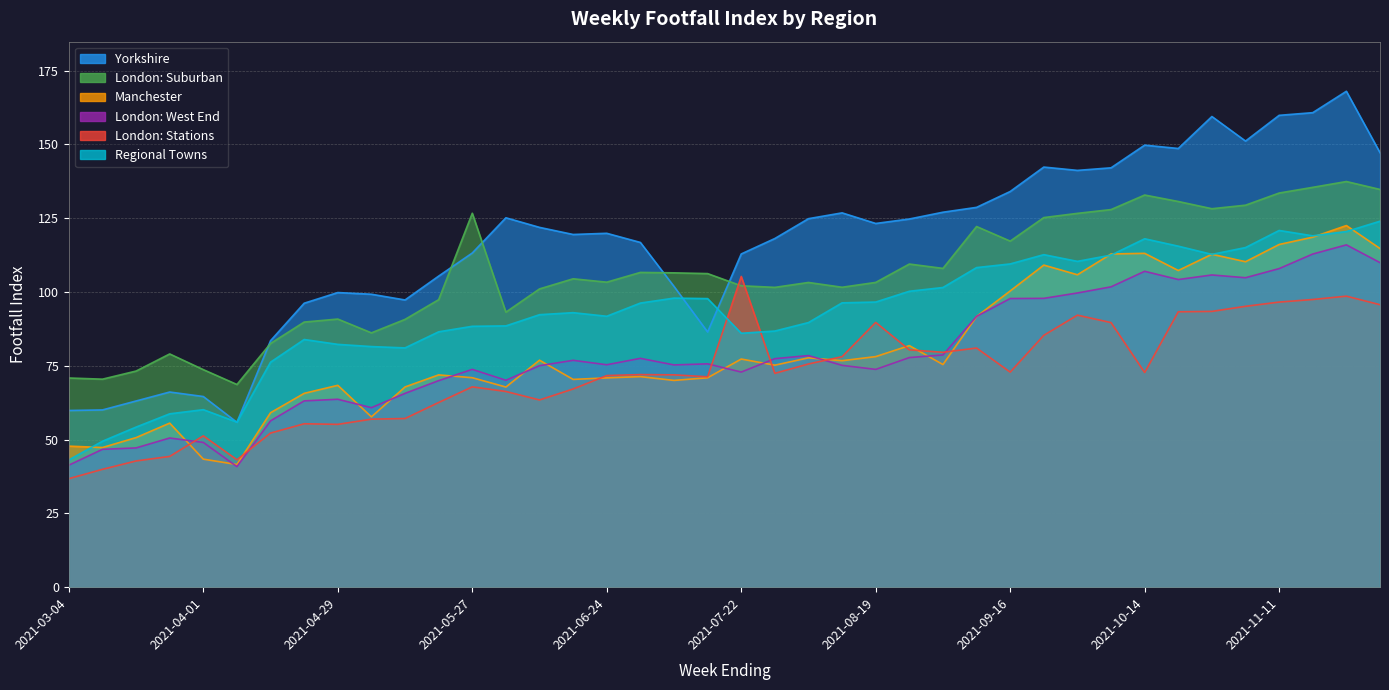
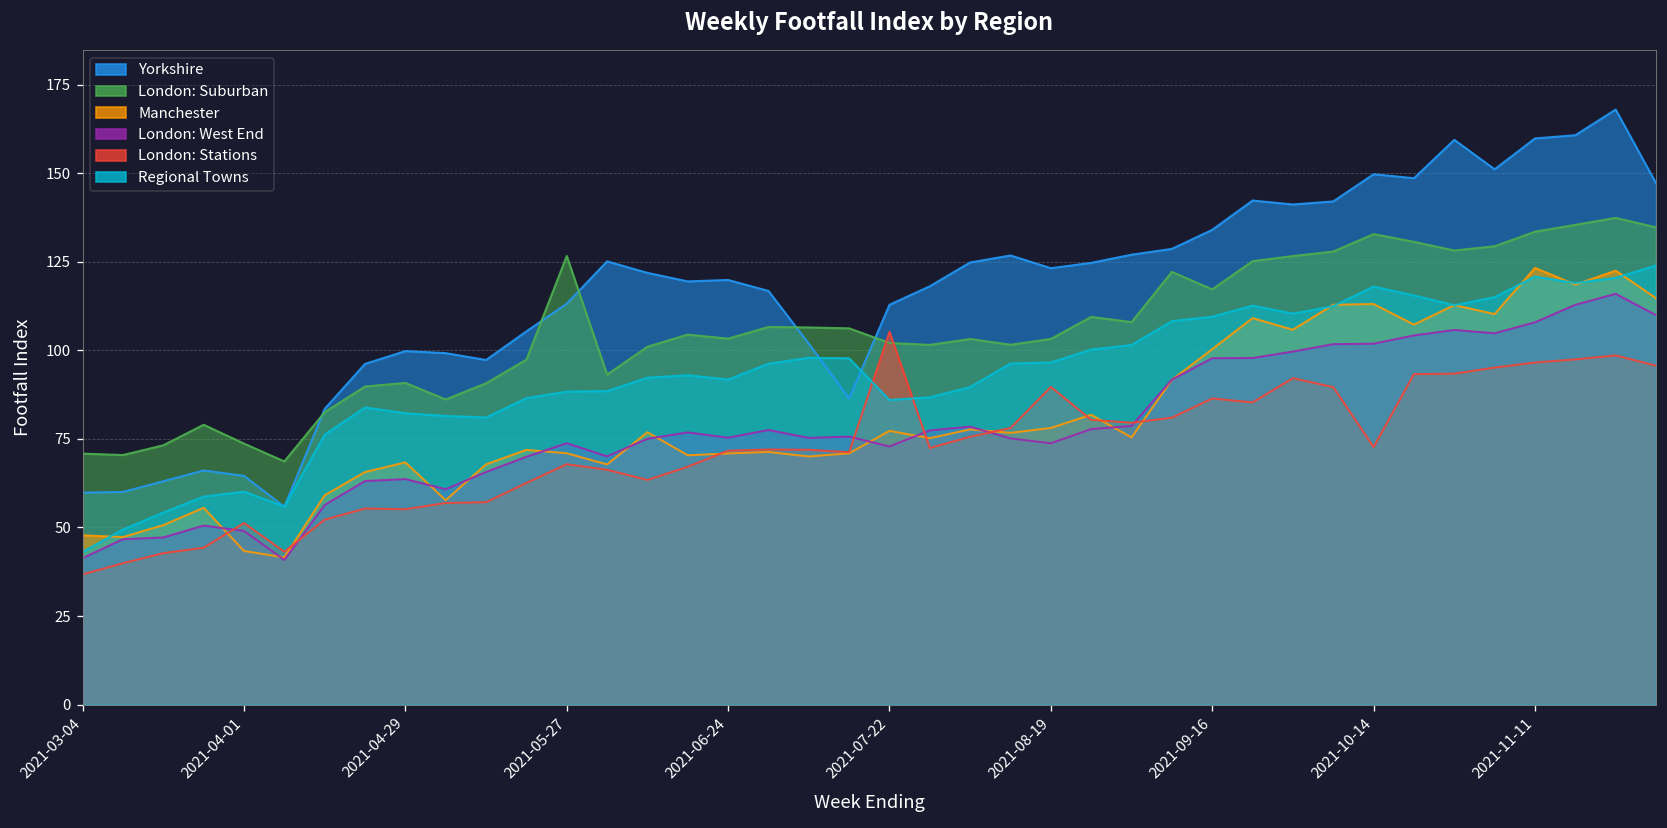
London: Stations, 2021-09-16: 73 -> 86
London: West End, 2021-10-14: 107 -> 102
Manchester, 2021-11-11: 116 -> 123
